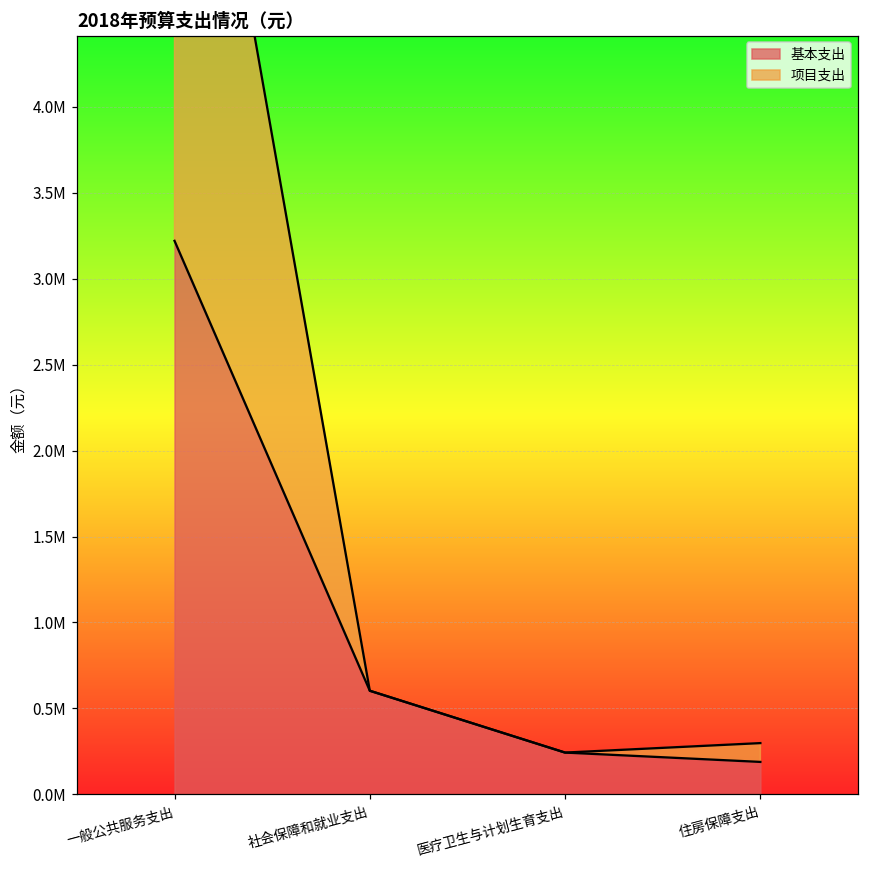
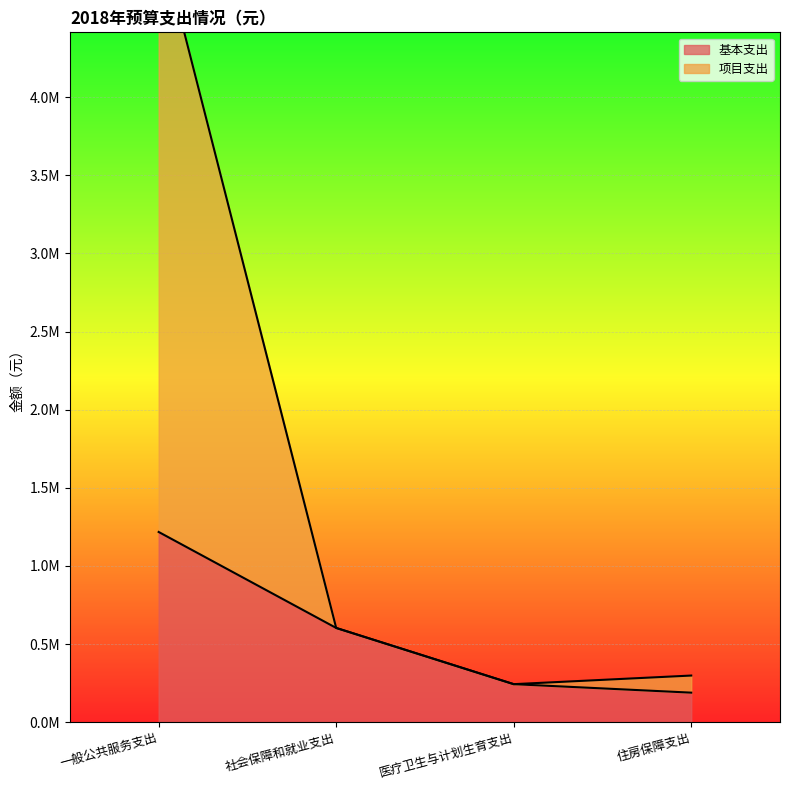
基本支出, 一般公共服务支出: 3220000 -> 1220000
